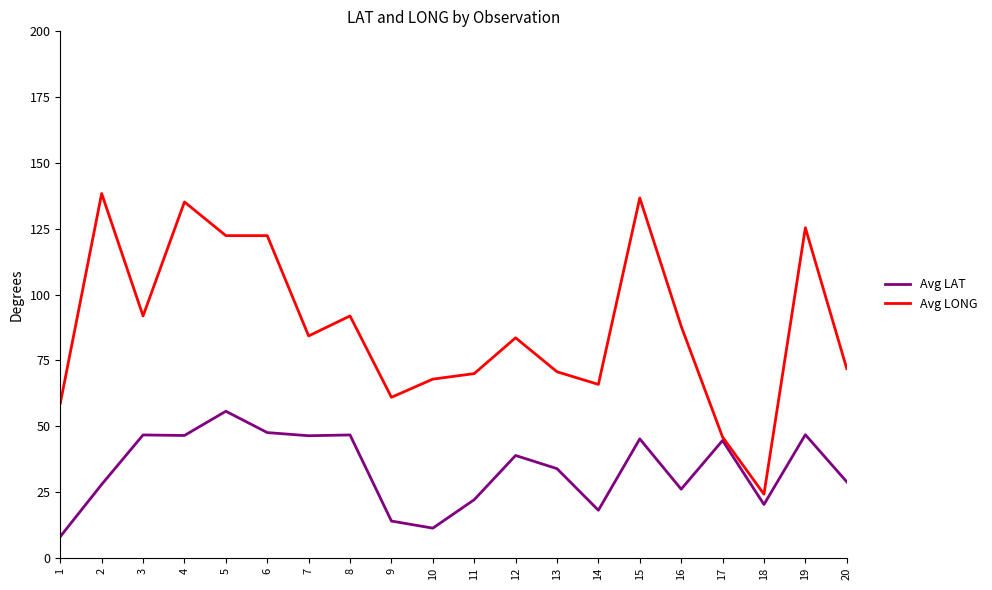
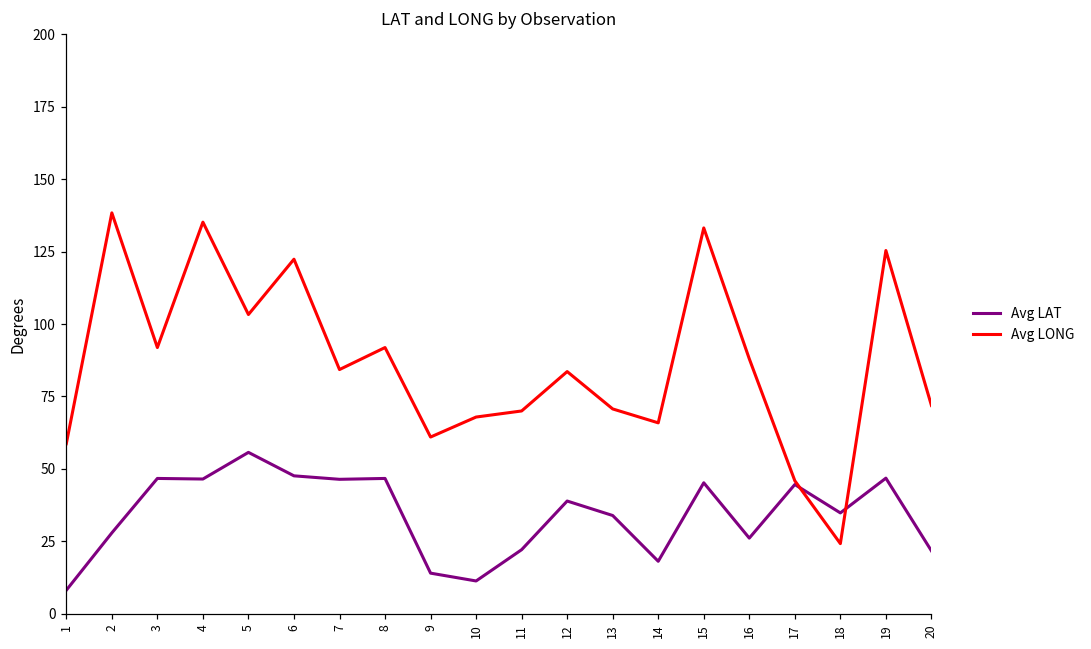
Avg LONG, 5: 122 -> 103
Avg LONG, 15: 137 -> 133
Avg LAT, 18: 20 -> 35
Avg LAT, 20: 29 -> 22
